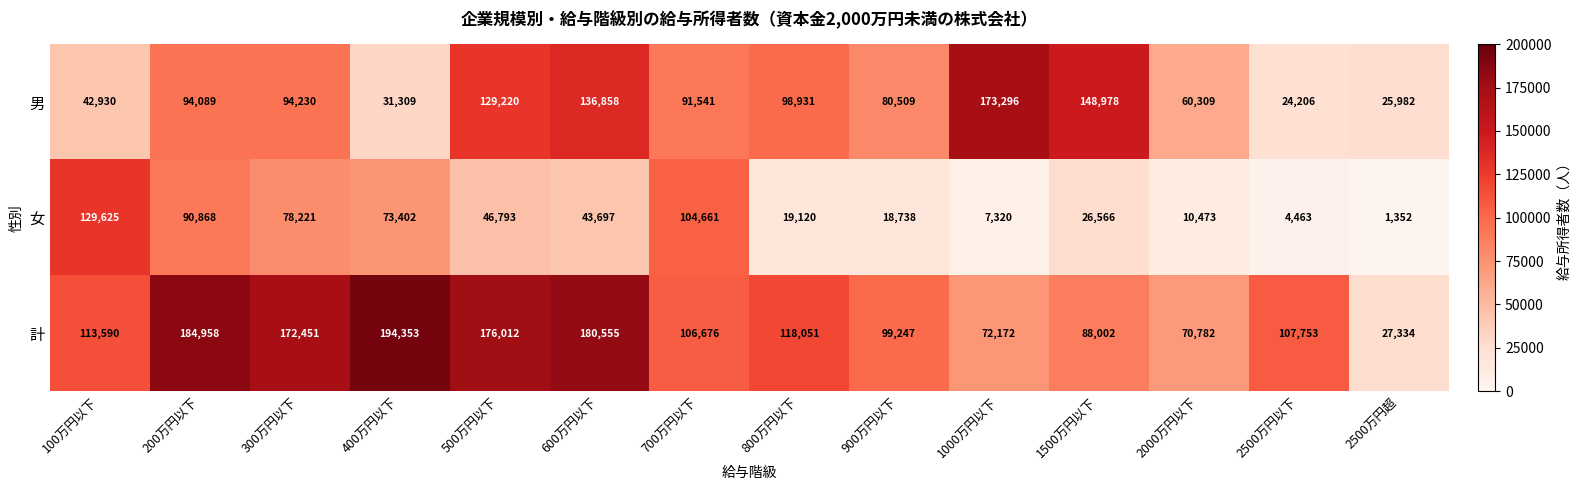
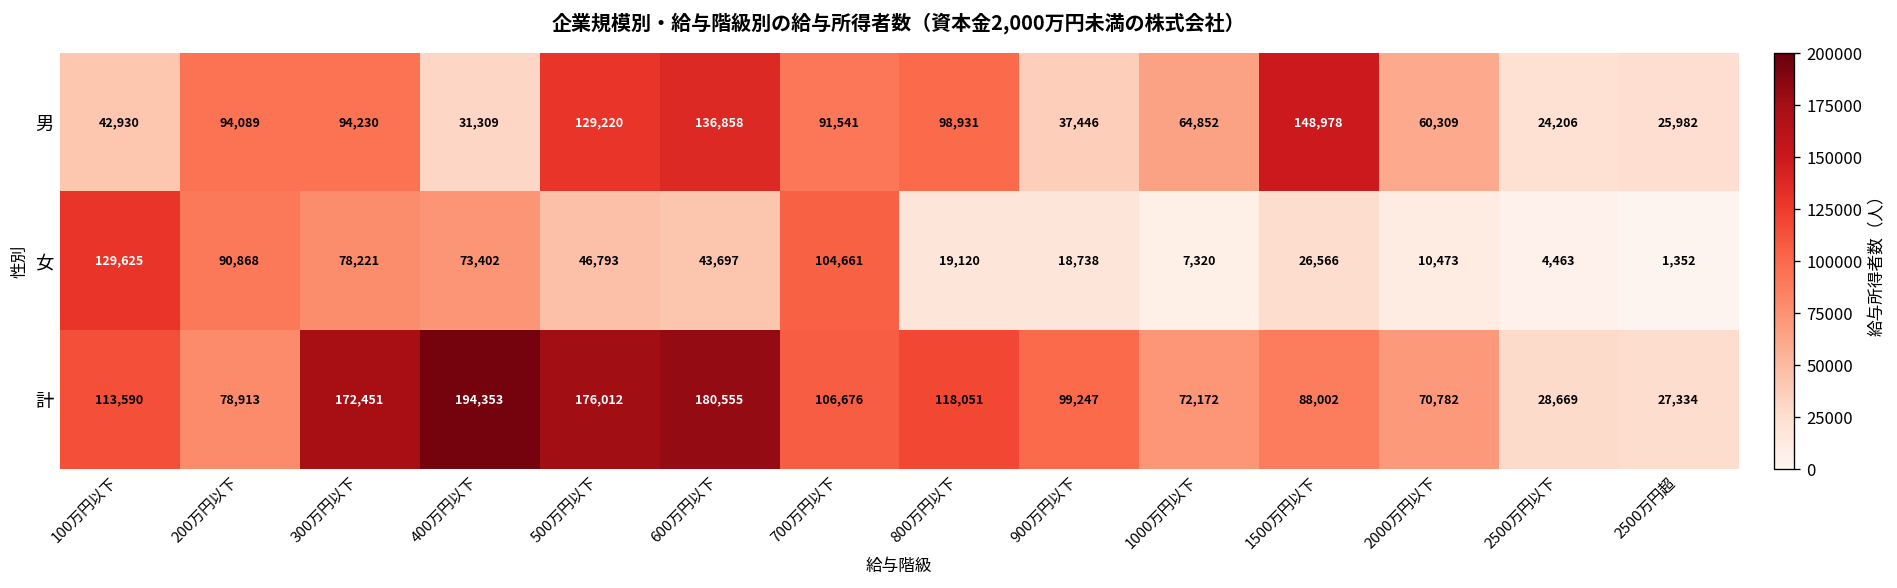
男, 900万円以下: 80,509 -> 37,446
男, 1000万円以下: 173,296 -> 64,852
計, 200万円以下: 184,958 -> 78,913
計, 2500万円以下: 107,753 -> 28,669
